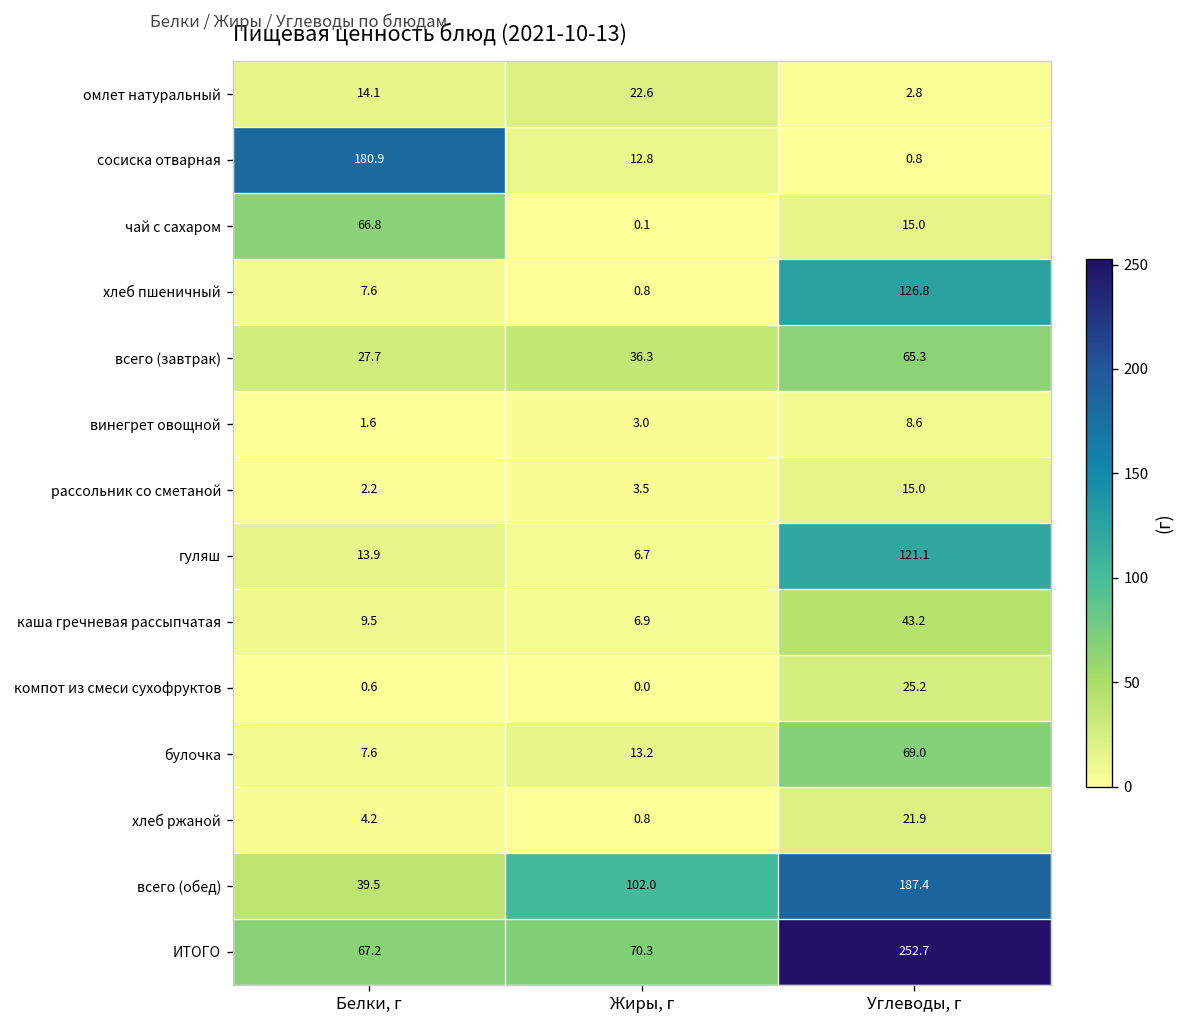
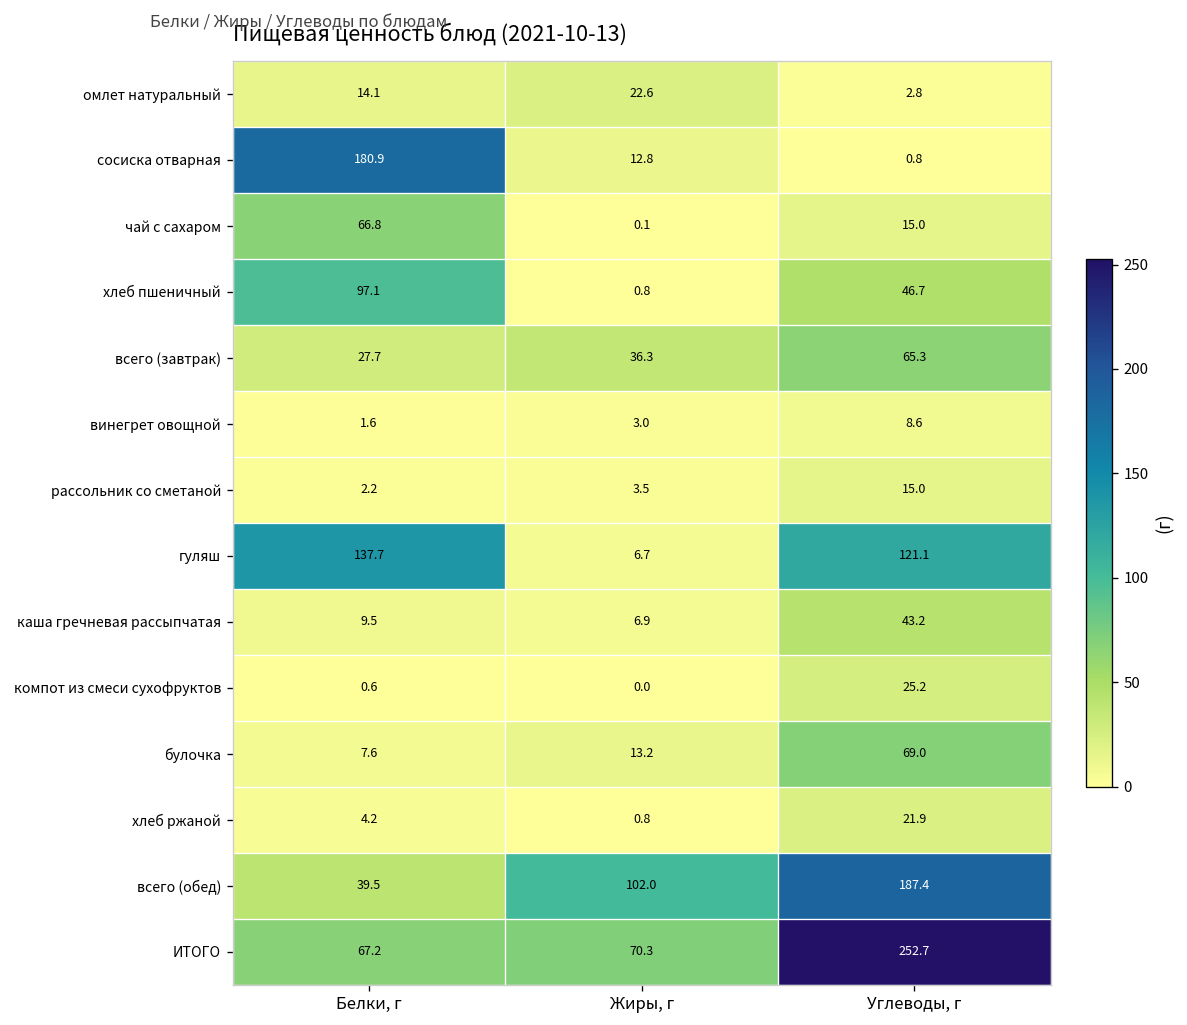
хлеб пшеничный, Белки, г: 7.6 -> 97.1
хлеб пшеничный, Углеводы, г: 126.8 -> 46.7
гуляш, Белки, г: 13.9 -> 137.7
